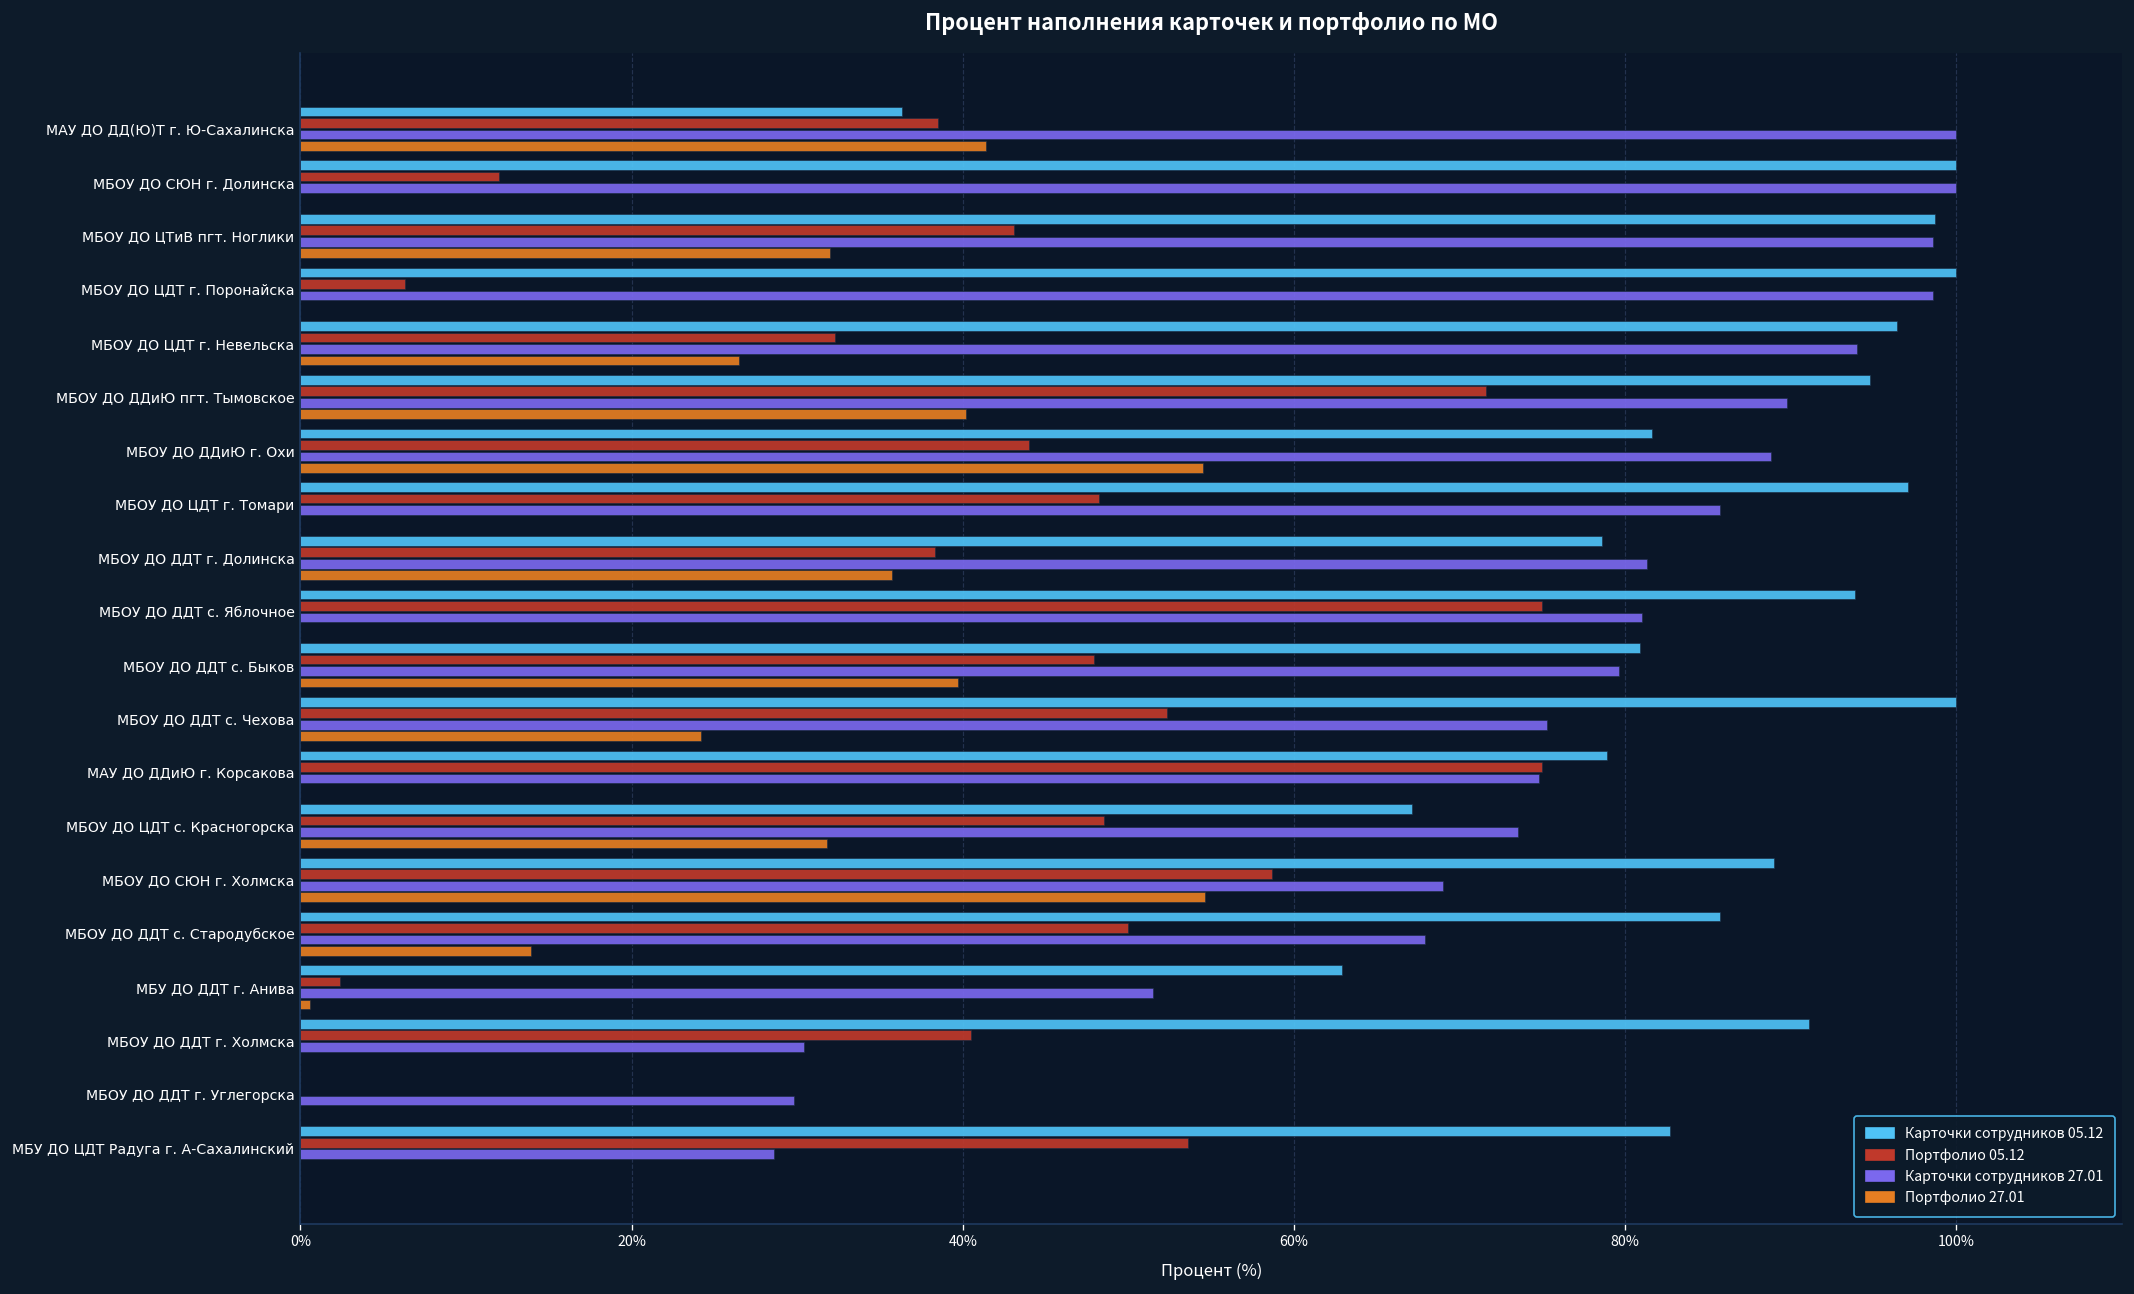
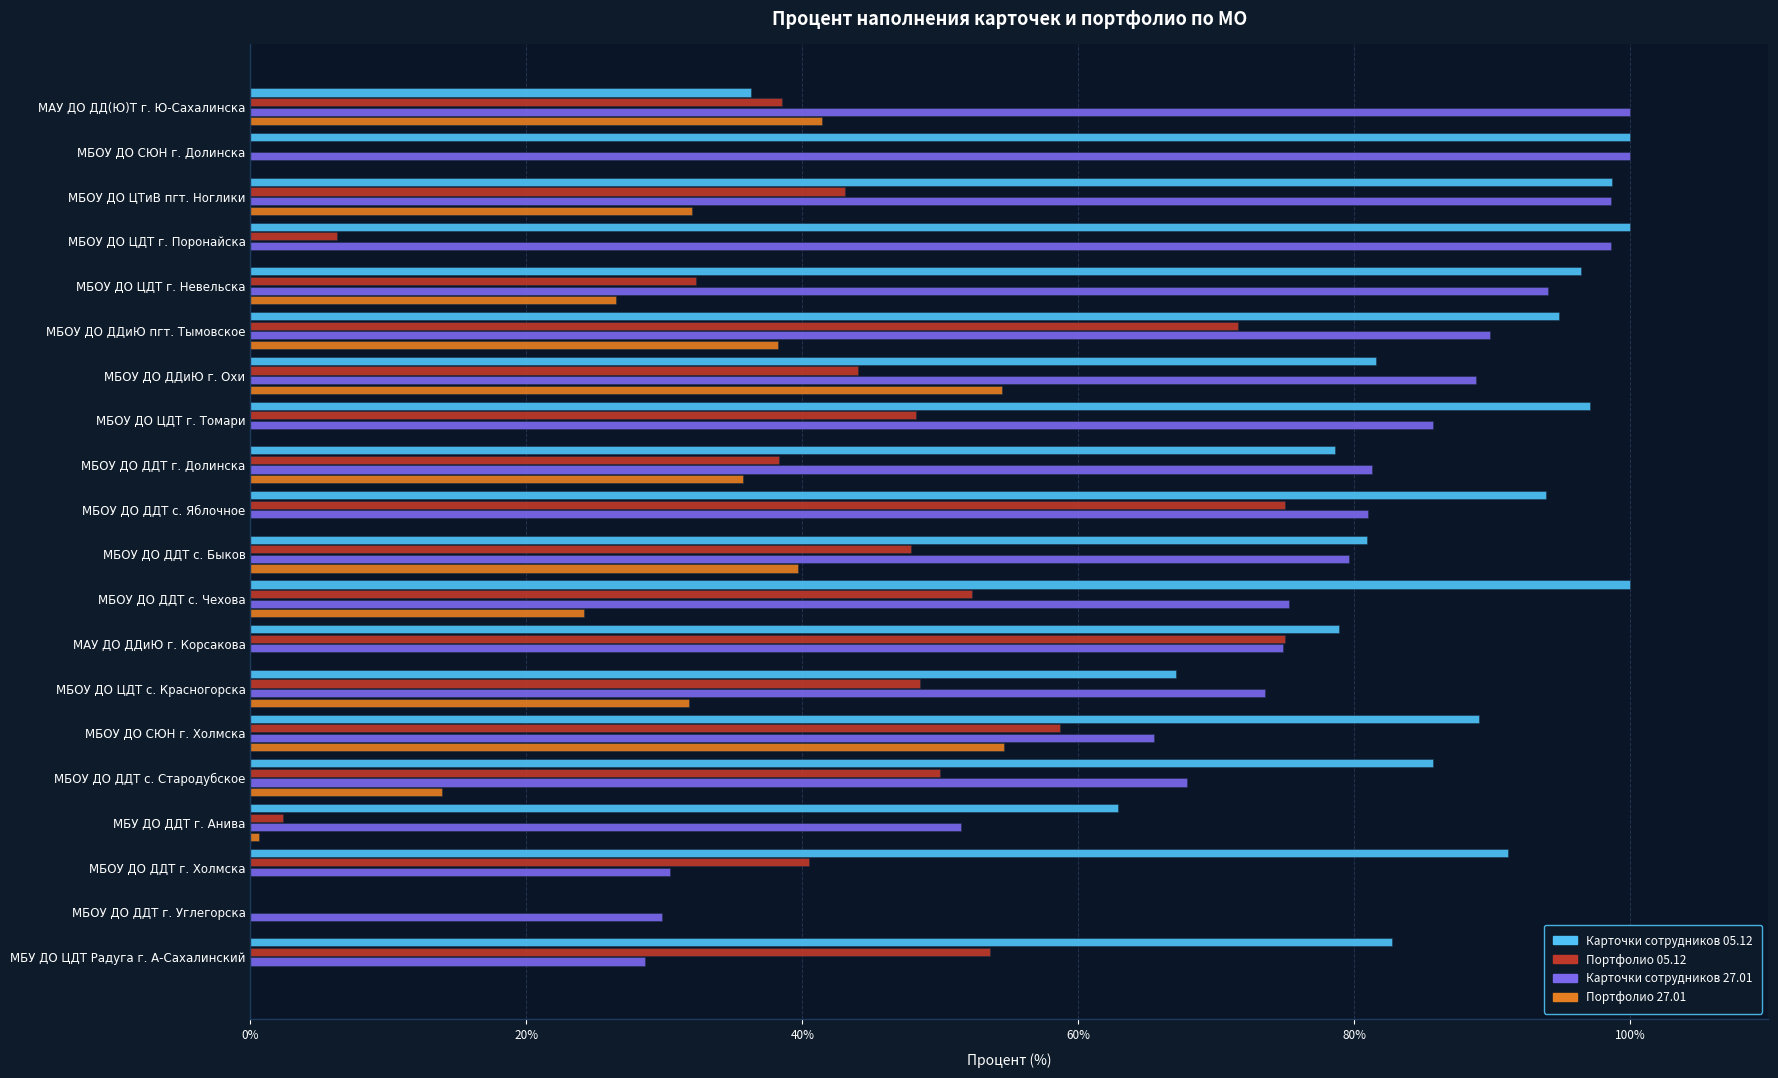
Портфолио 05.12, МБОУ ДО СЮН г. Долинска: 12% -> 0%
Портфолио 27.01, МБОУ ДО ДДиЮ пгт. Тымовское: 40.2% -> 38.2%
Карточки сотрудников 27.01, МБОУ ДО СЮН г. Холмска: 69.0% -> 65.5%
